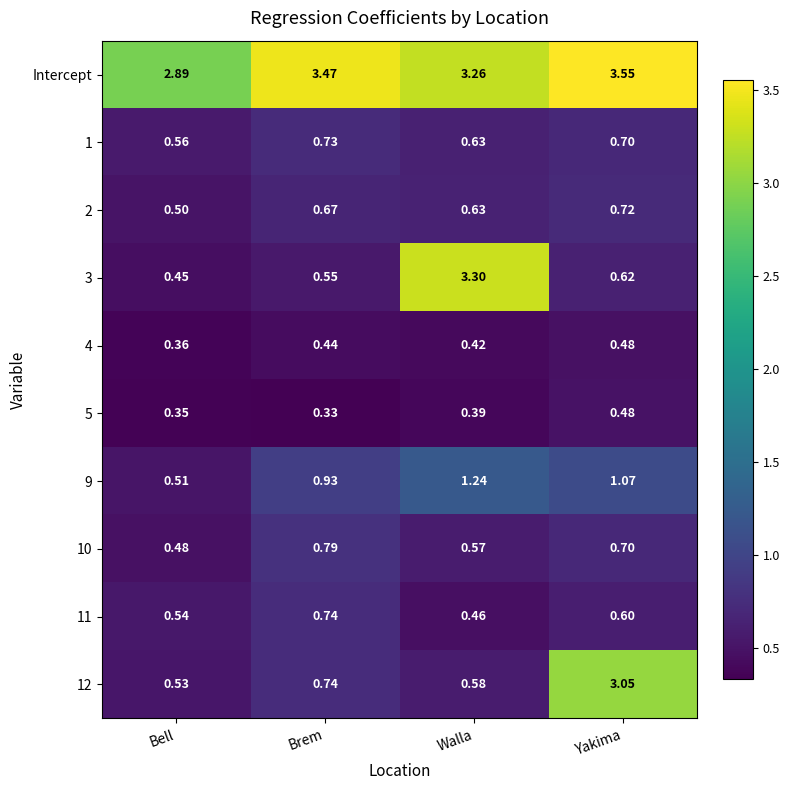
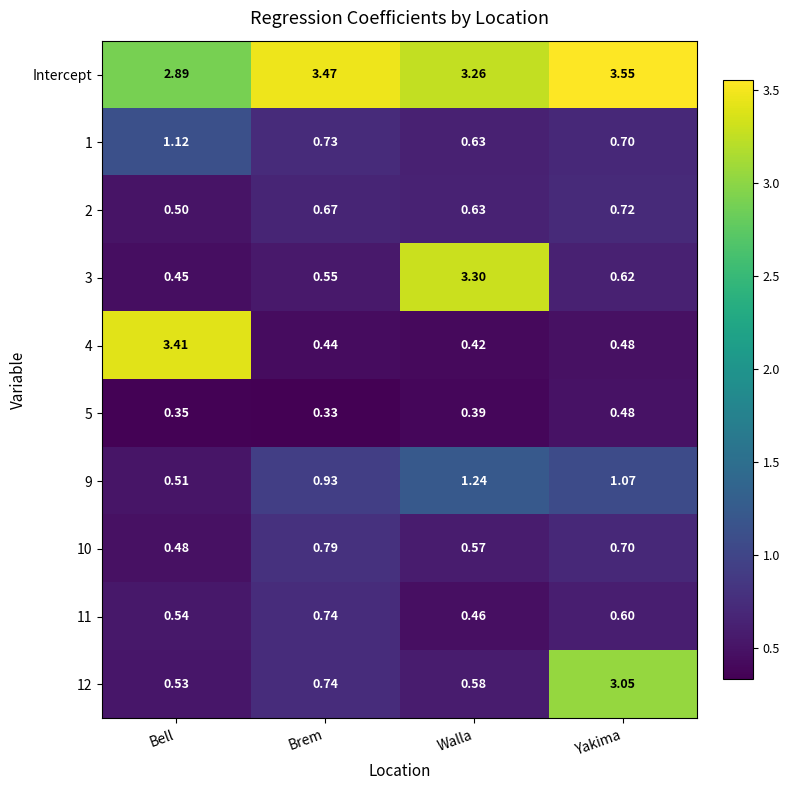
1, Bell: 0.56 -> 1.12
4, Bell: 0.36 -> 3.41
